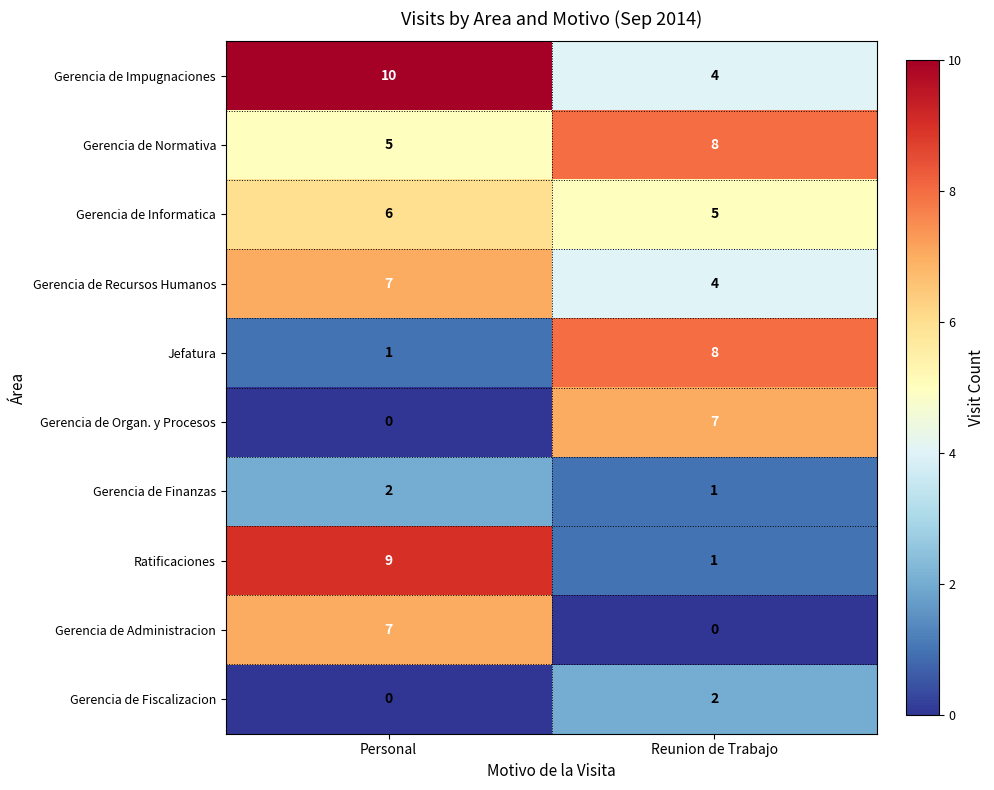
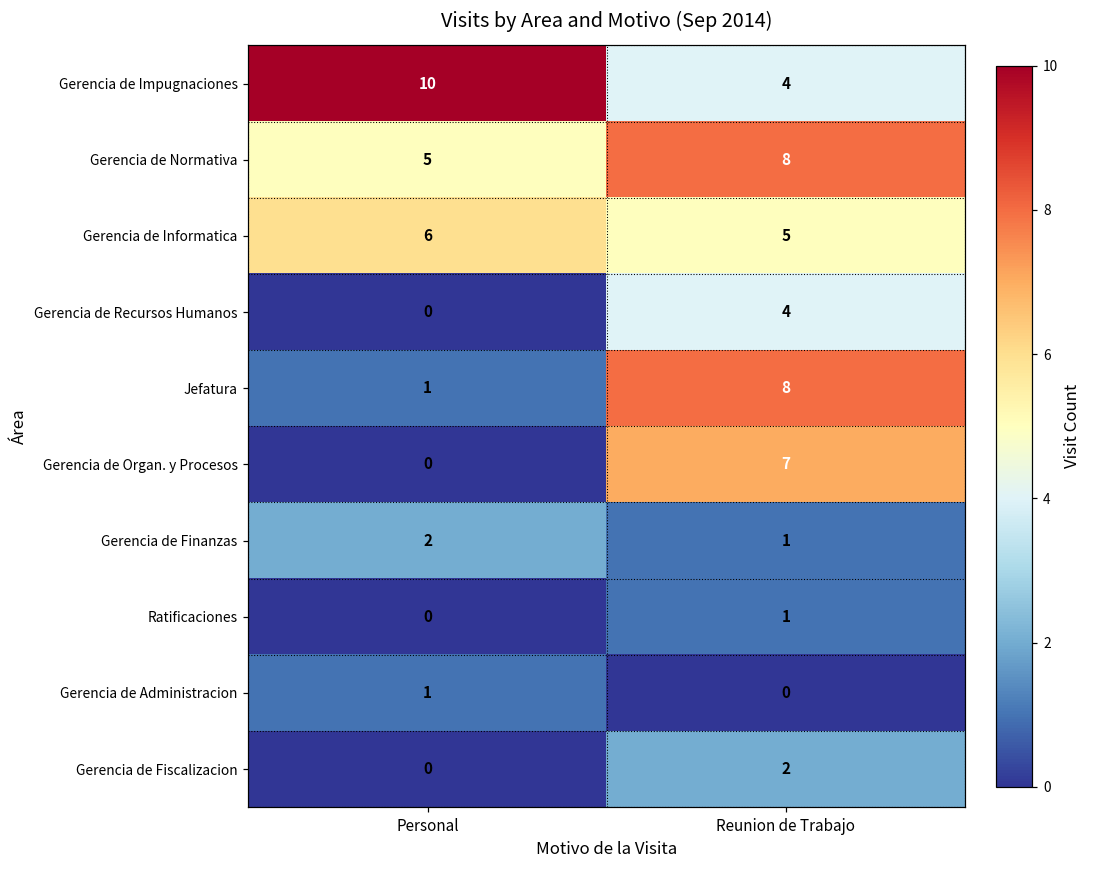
Gerencia de Recursos Humanos, Personal: 7 -> 0
Ratificaciones, Personal: 9 -> 0
Gerencia de Administracion, Personal: 7 -> 1
